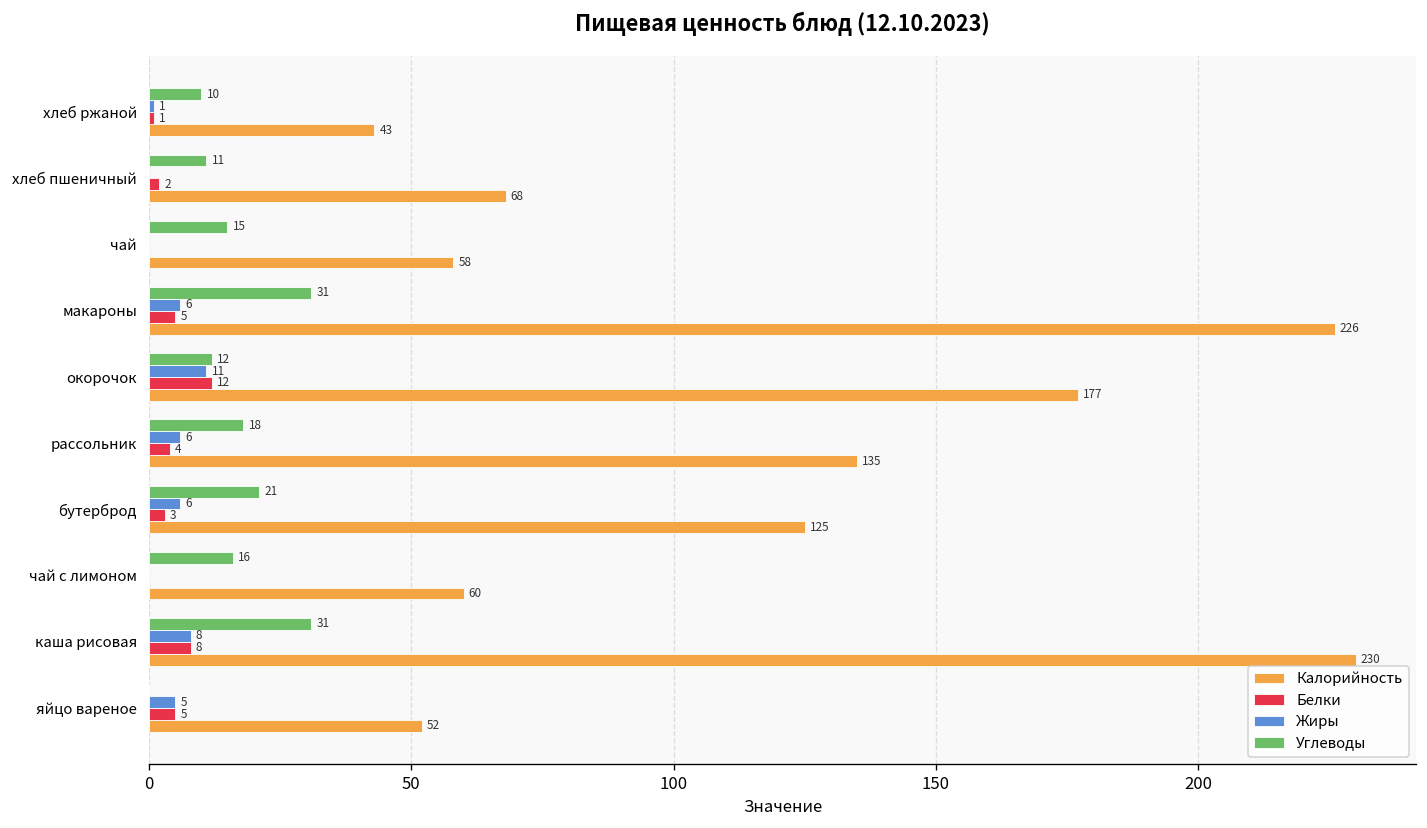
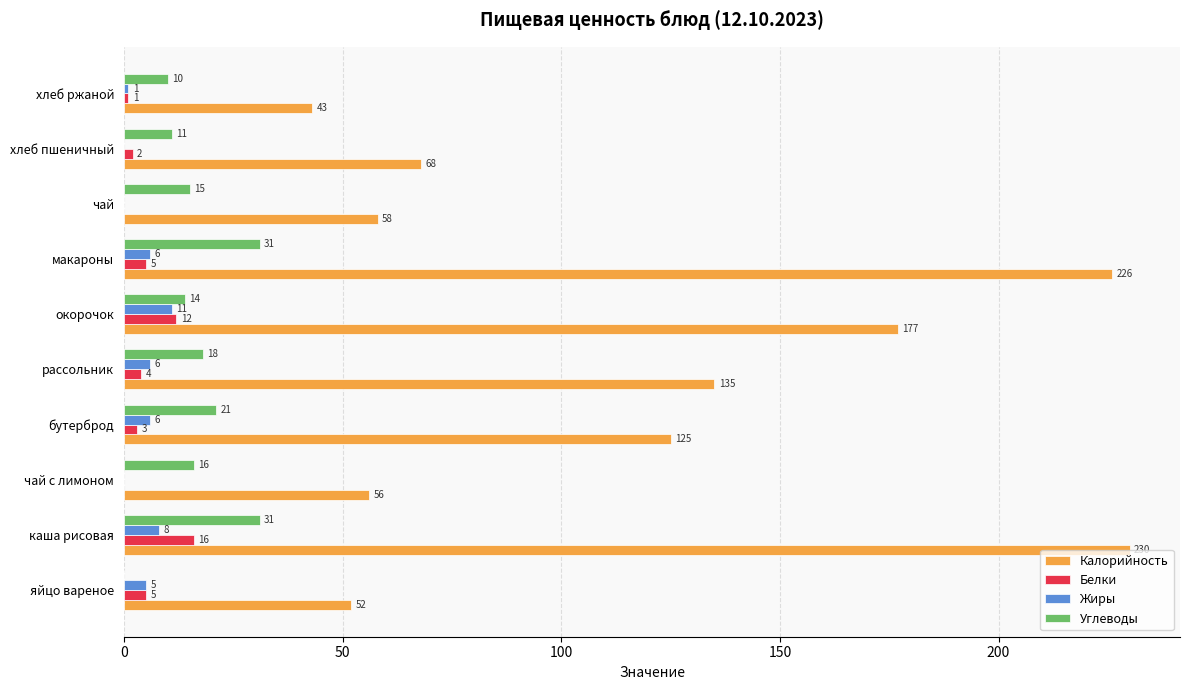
Углеводы, окорочок: 12 -> 14
Калорийность, чай с лимоном: 60 -> 56
Белки, каша рисовая: 8 -> 16
